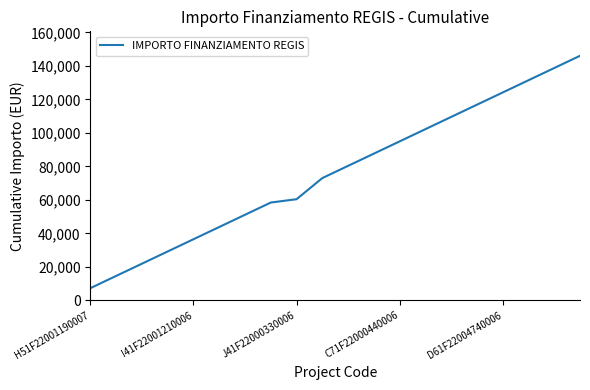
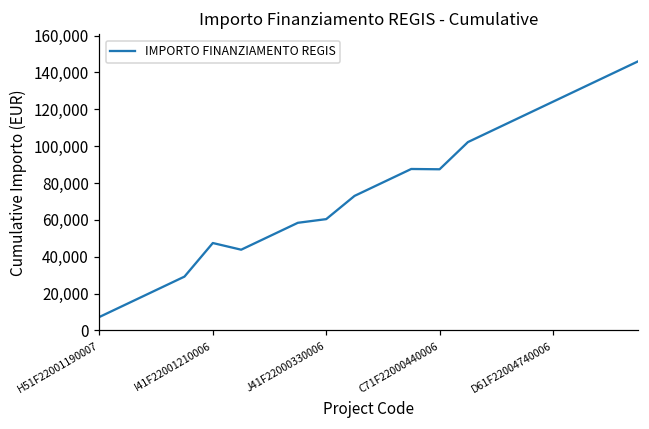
I41F22001210006: 37,000 -> 47,000
C71F22000440006: 95,000 -> 87,000
